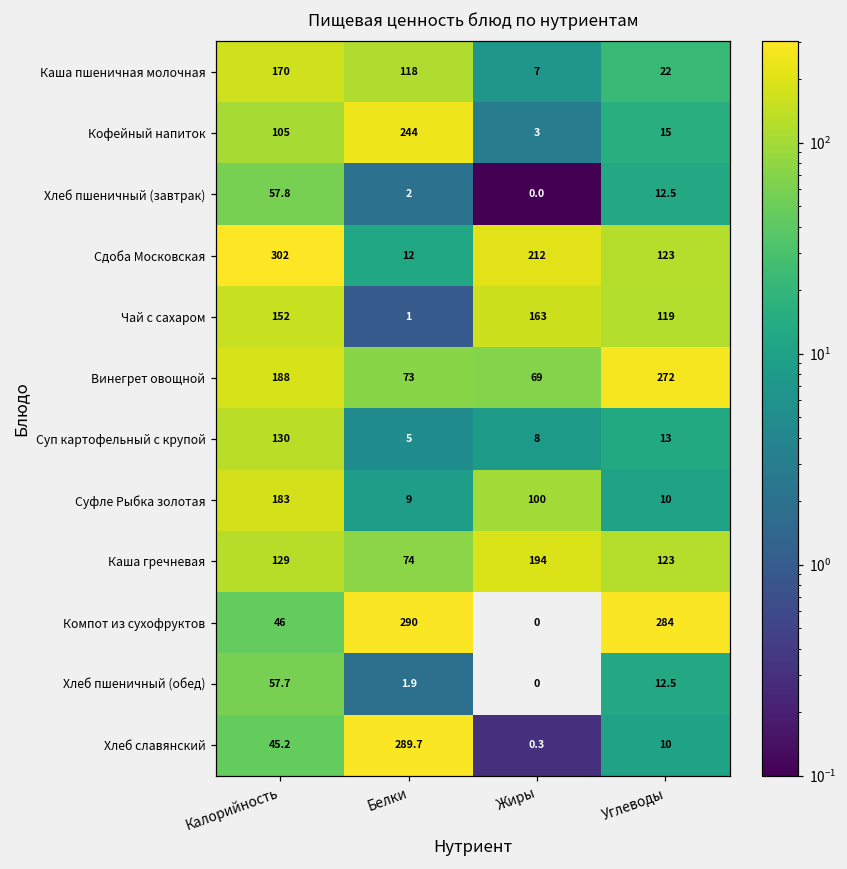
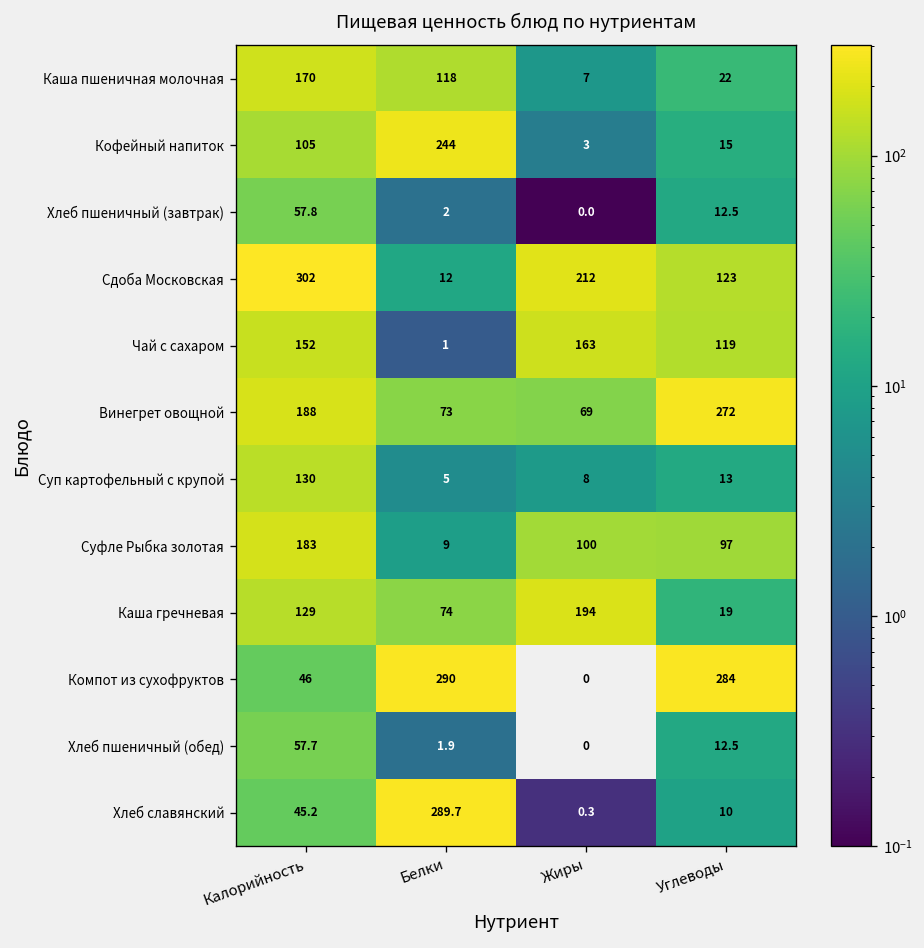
Суфле Рыбка золотая, Углеводы: 10 -> 97
Каша гречневая, Углеводы: 123 -> 19
